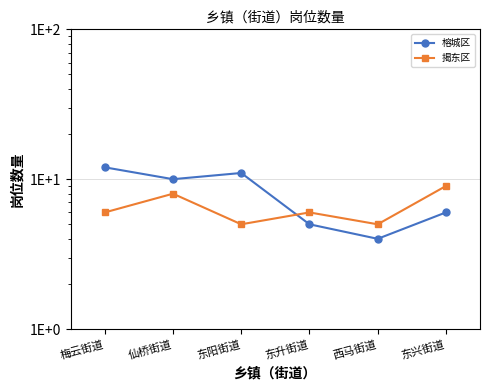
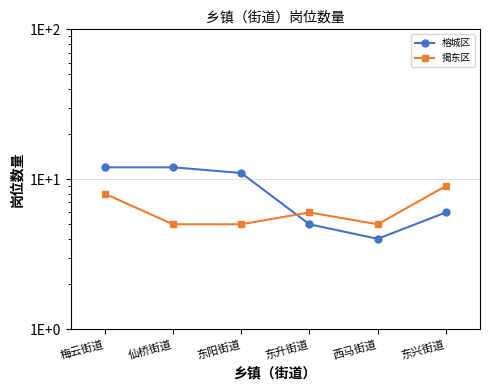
揭东区, 梅云街道: 6 -> 8
榕城区, 仙桥街道: 10 -> 12
揭东区, 仙桥街道: 8 -> 5
